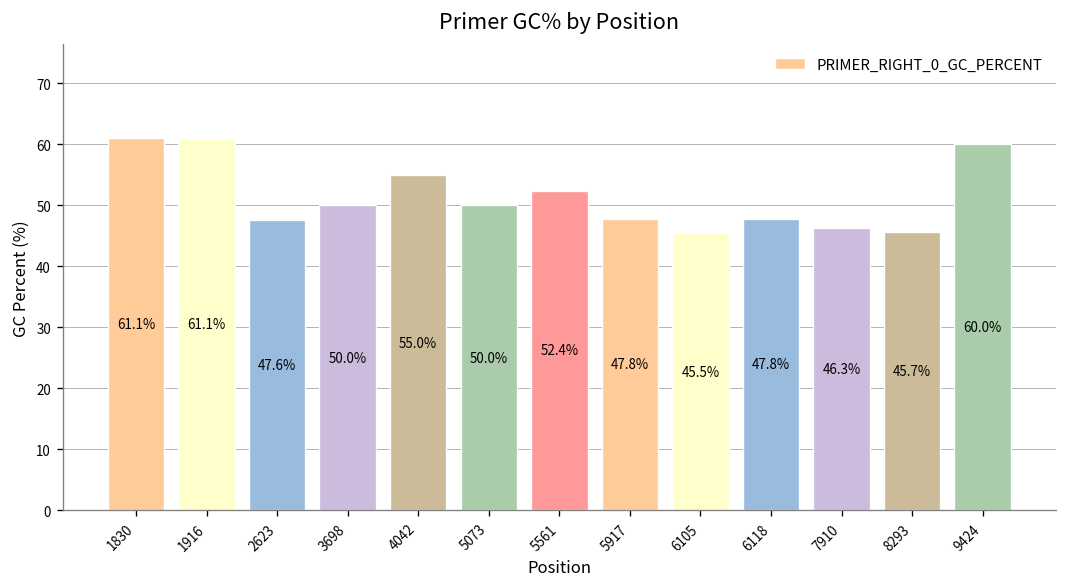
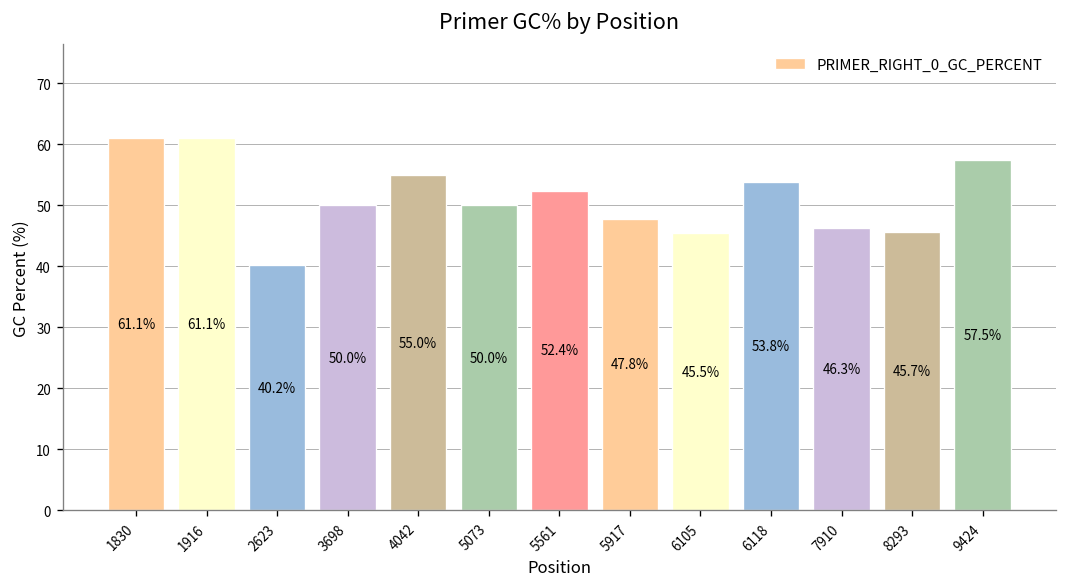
2623: 47.6% -> 40.2%
6118: 47.8% -> 53.8%
9424: 60.0% -> 57.5%
